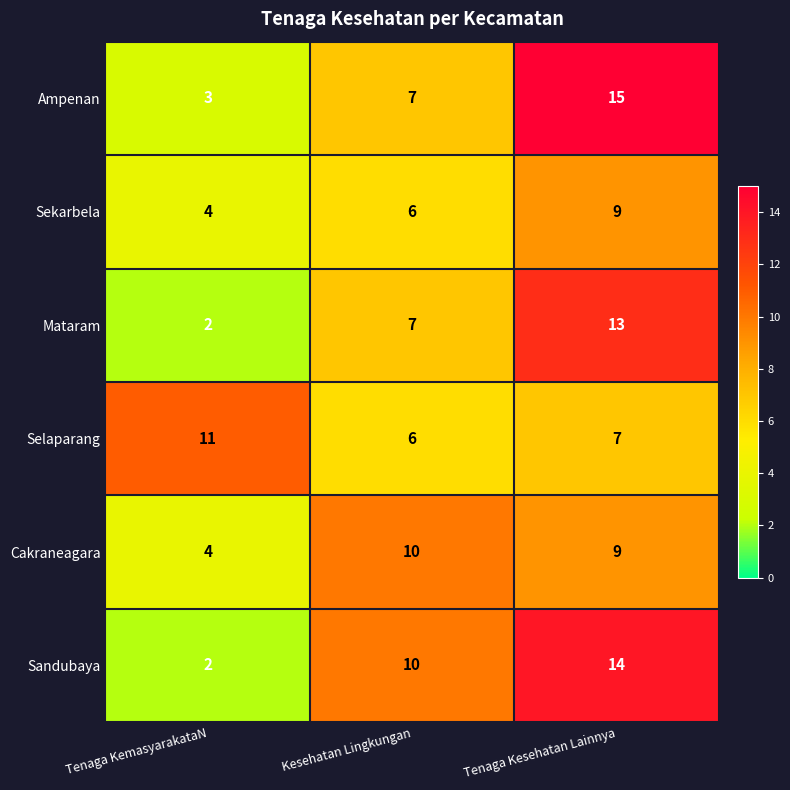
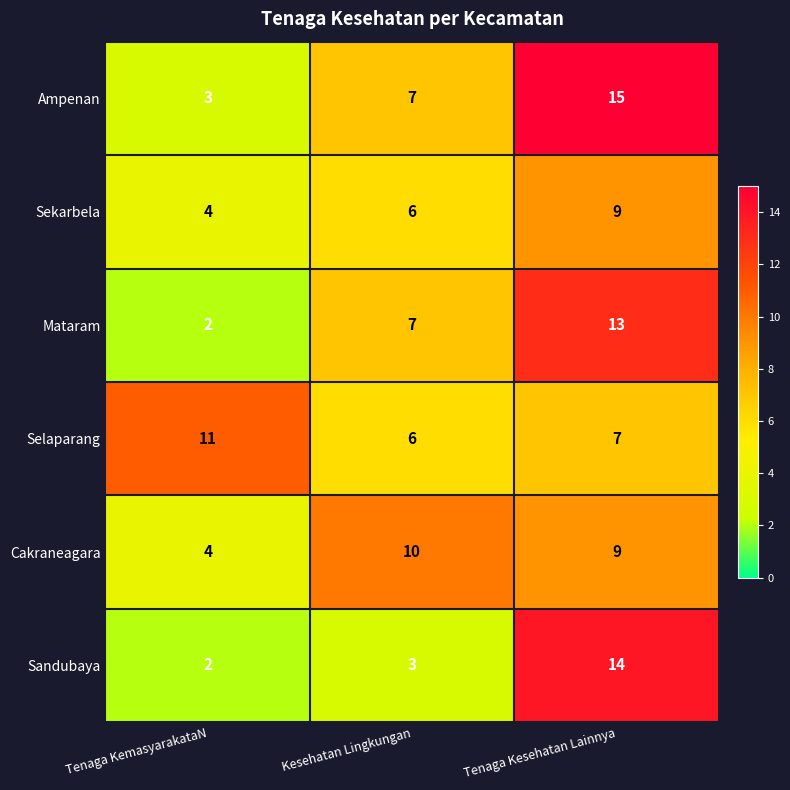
Sandubaya, Kesehatan Lingkungan: 10 -> 3
